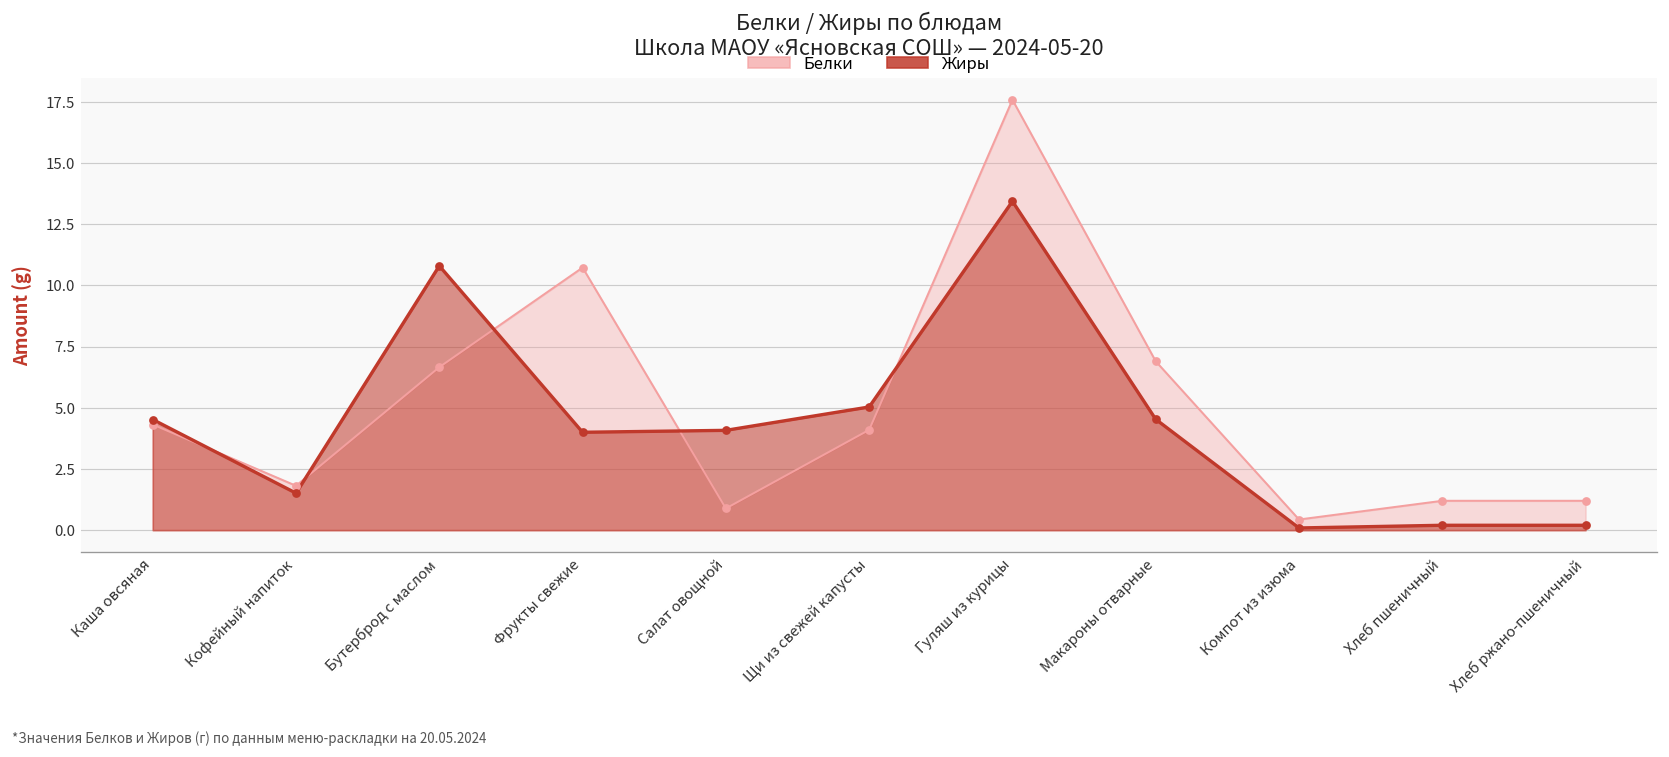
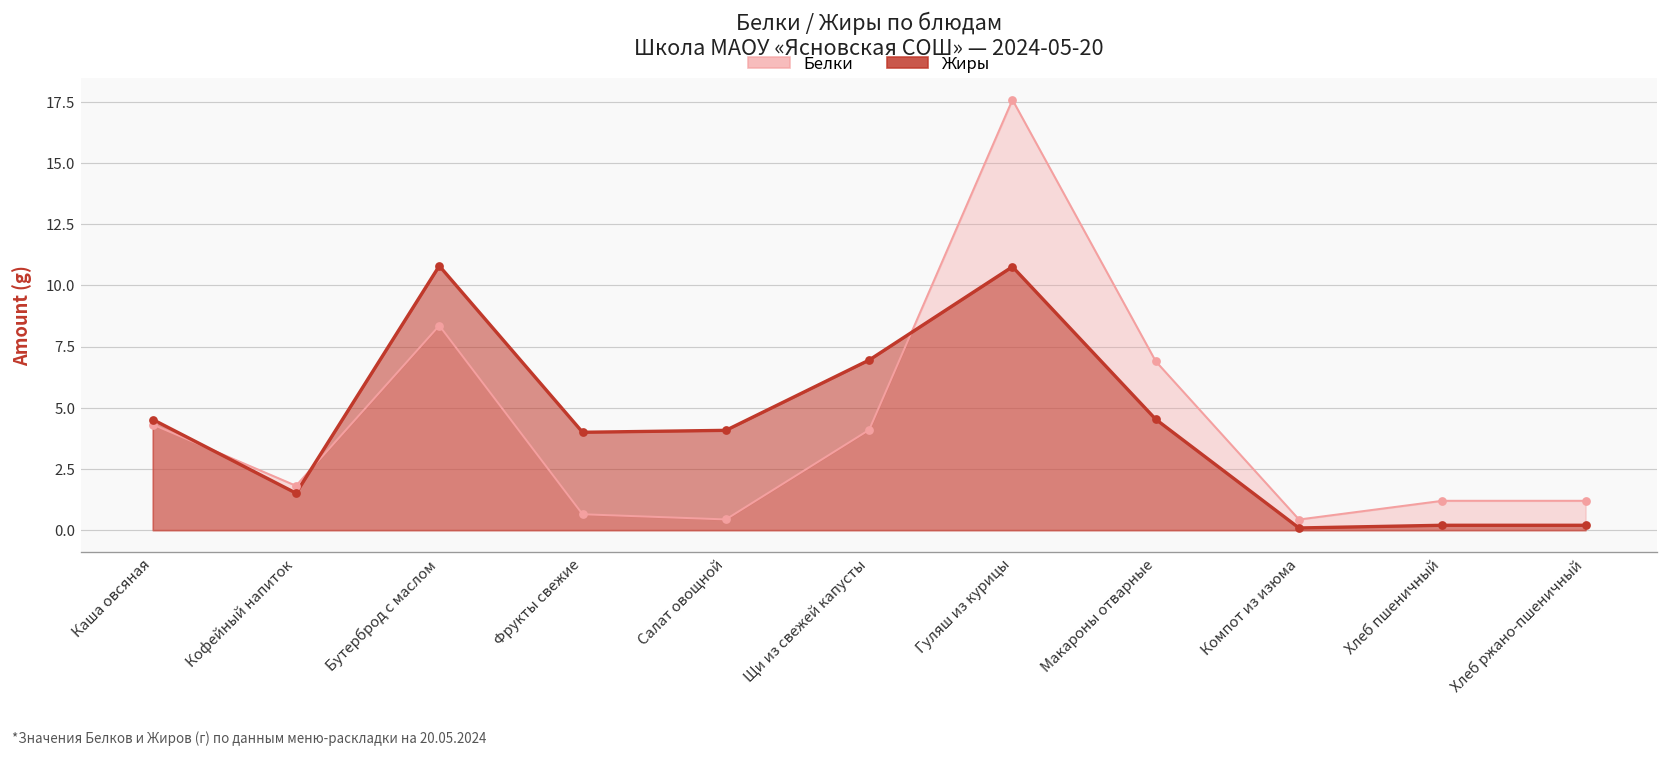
Белки, Бутерброд с маслом: 6.7 -> 8.4
Белки, Фрукты свежие: 10.7 -> 0.7
Белки, Салат овощной: 0.9 -> 0.4
Жиры, Щи из свежей капусты: 5.0 -> 7.0
Жиры, Гуляш из курицы: 13.4 -> 10.8
